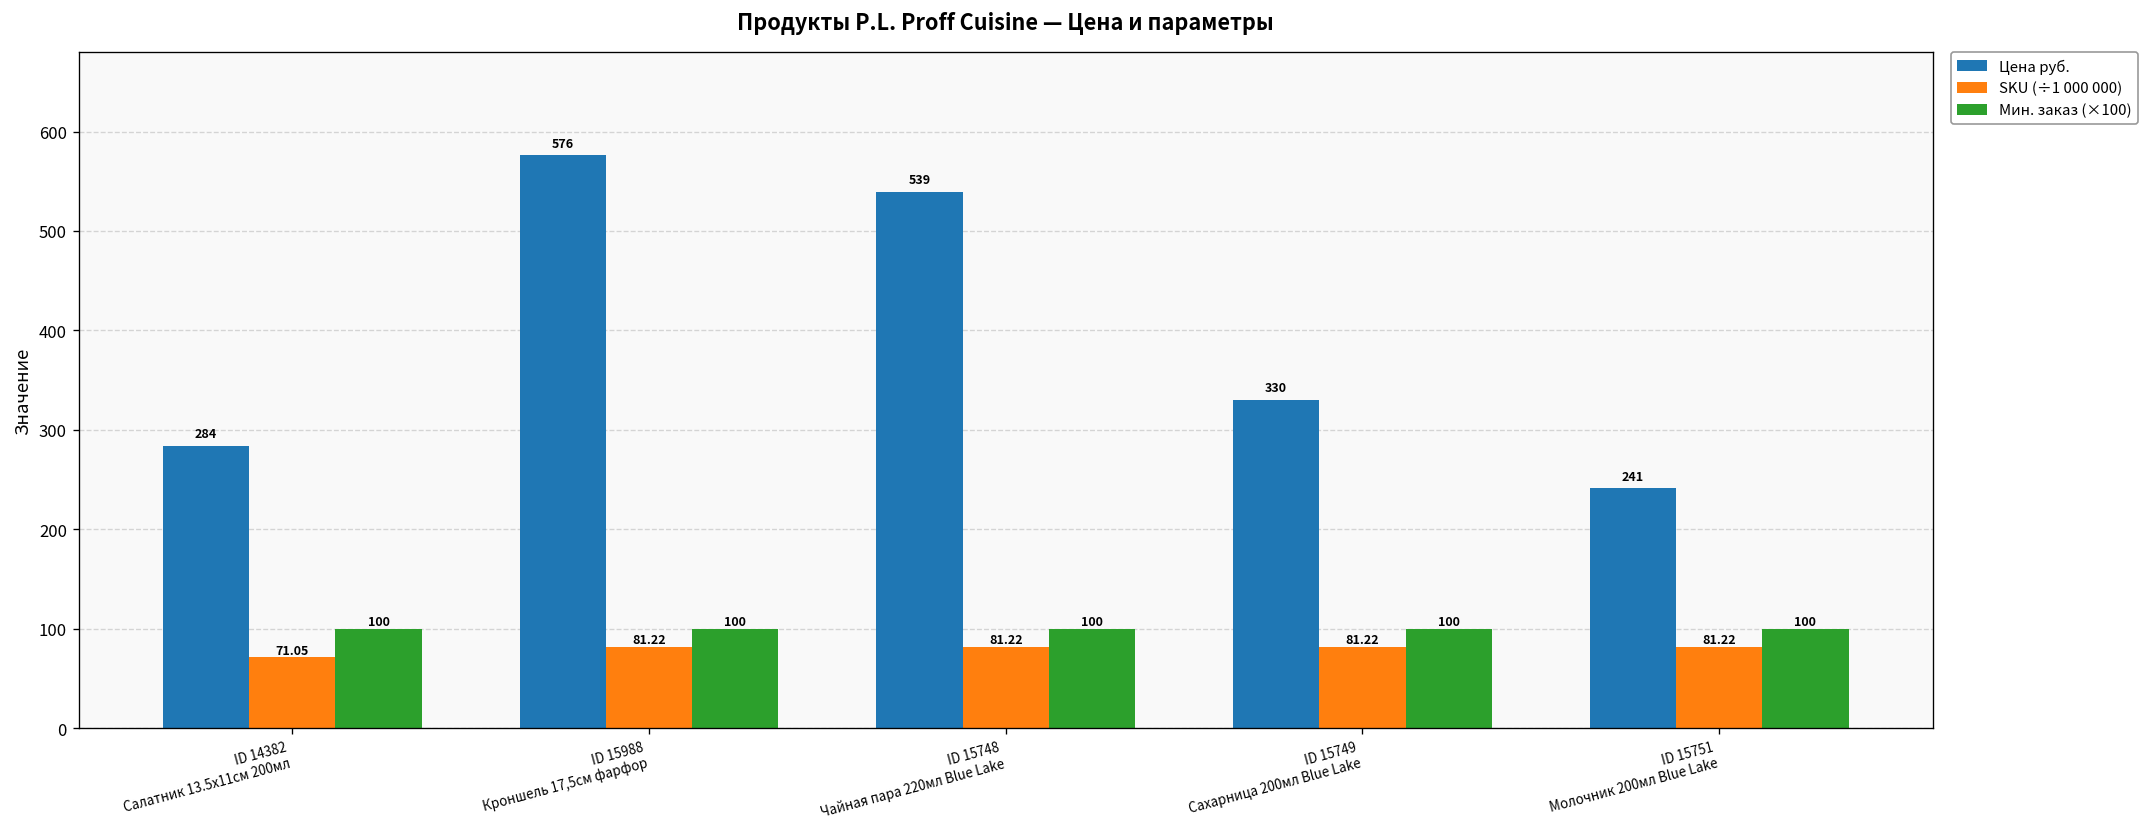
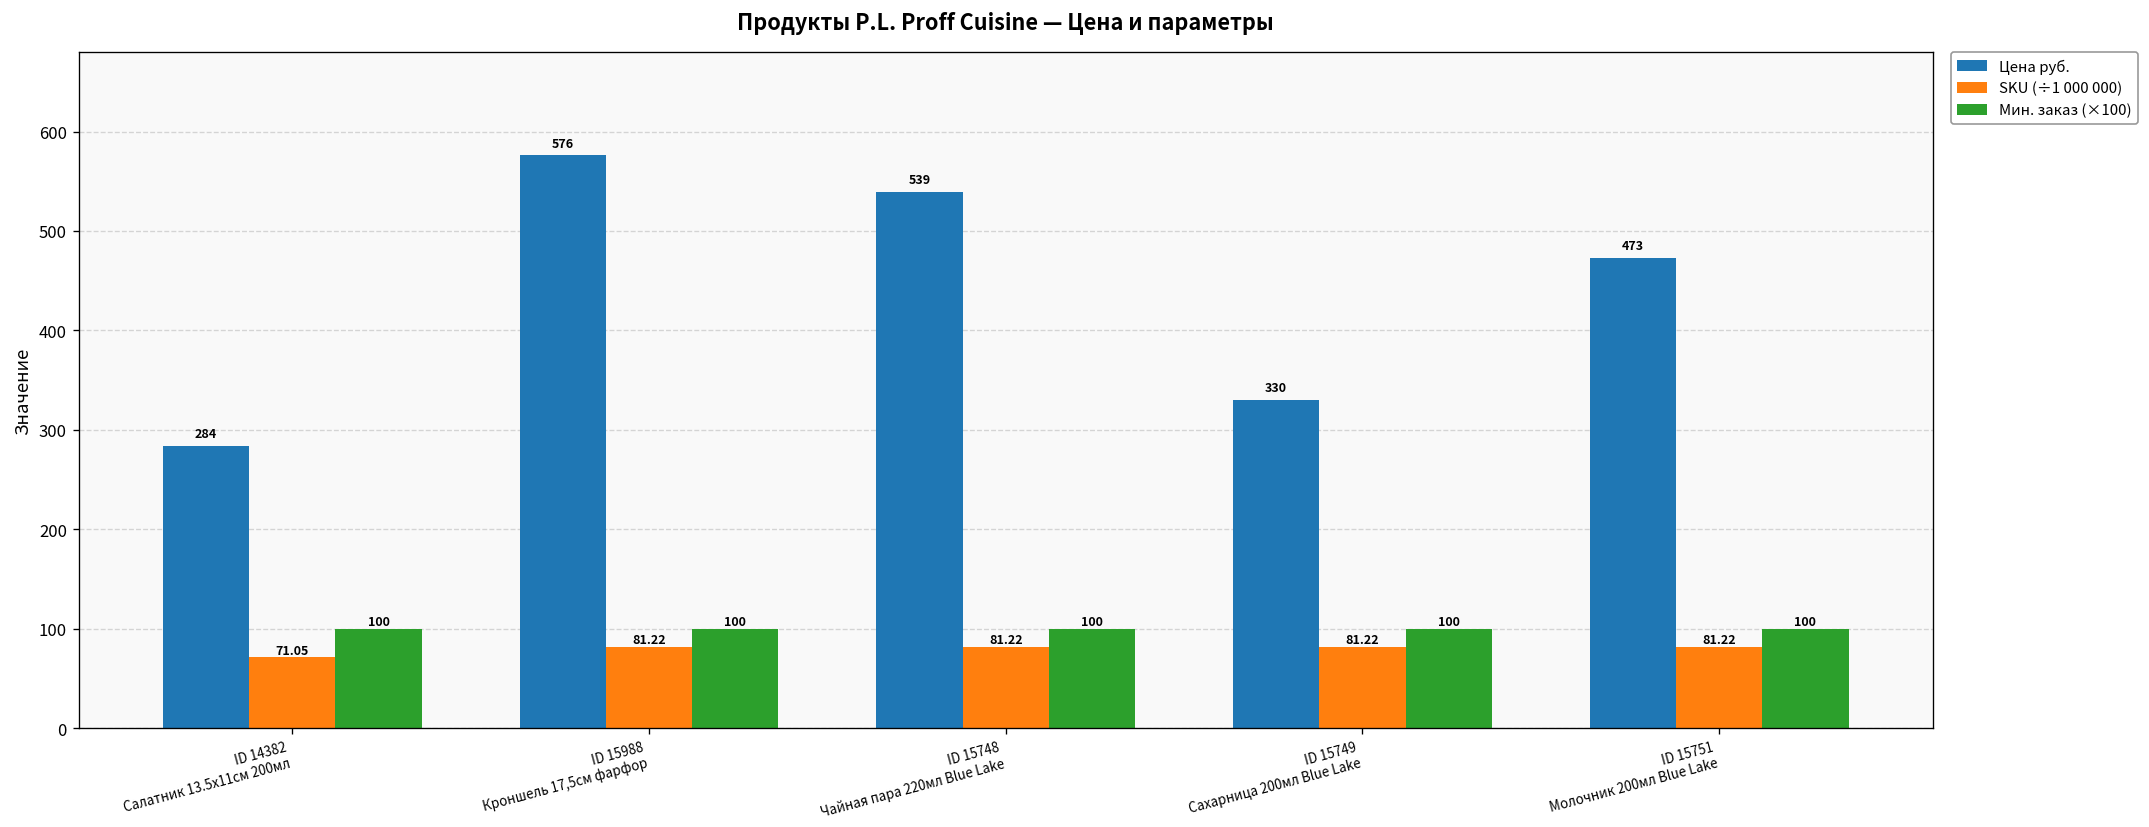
Цена руб., ID 15751 Молочник 200мл Blue Lake: 241 -> 473
